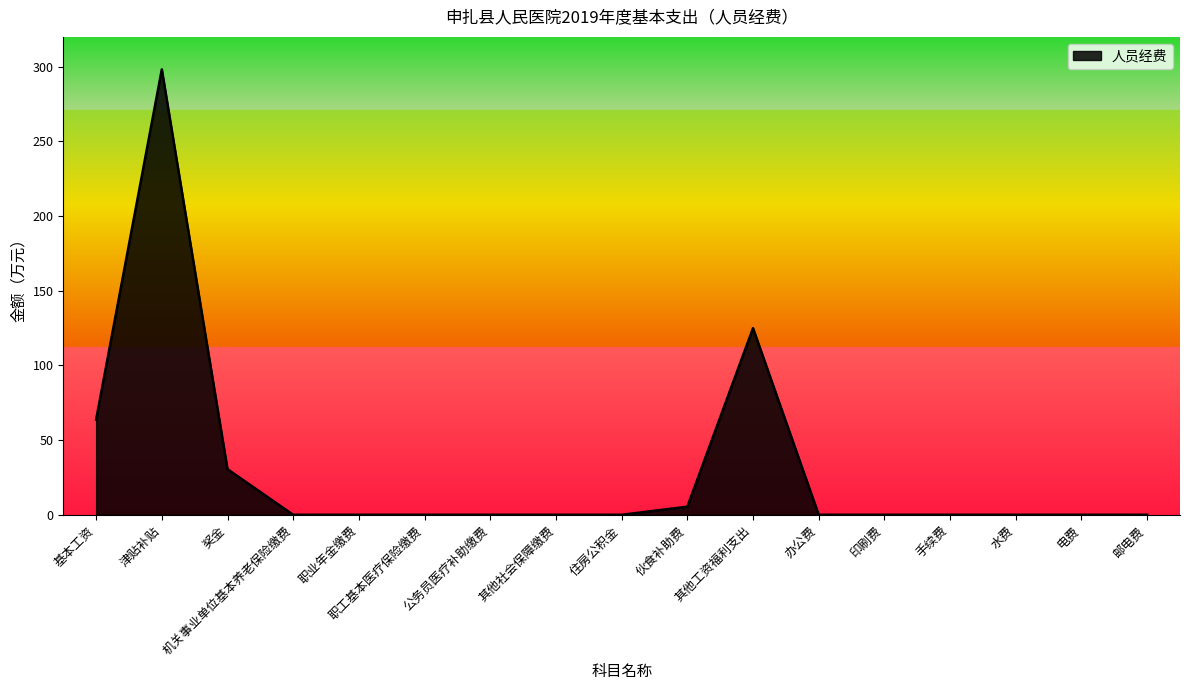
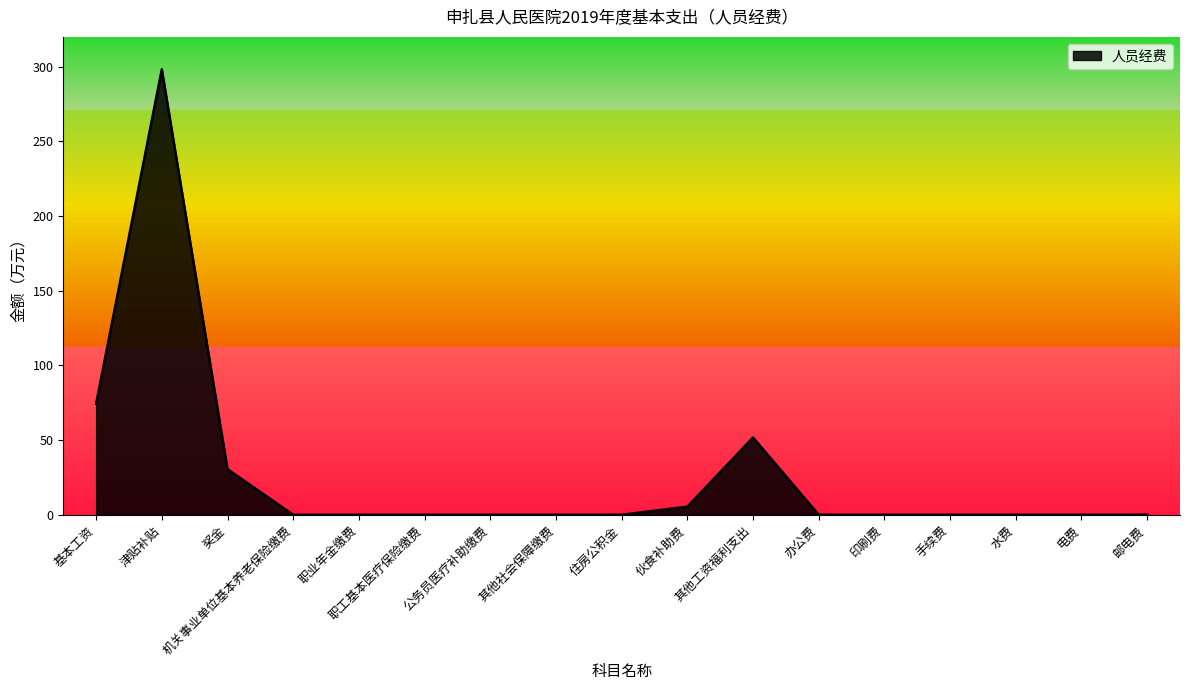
基本工资: 64 -> 74
其他工资福利支出: 125 -> 52
